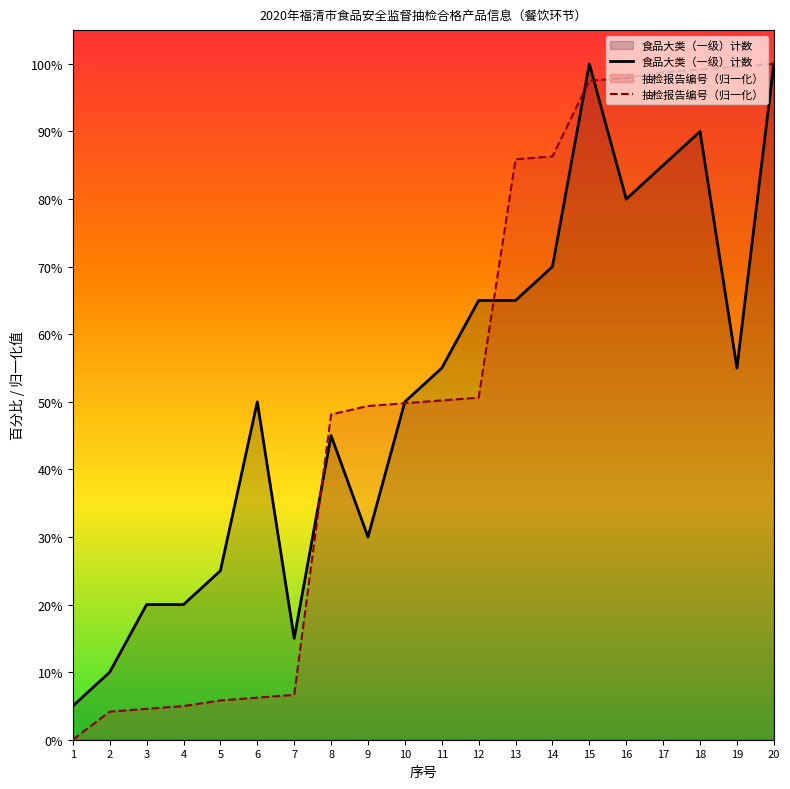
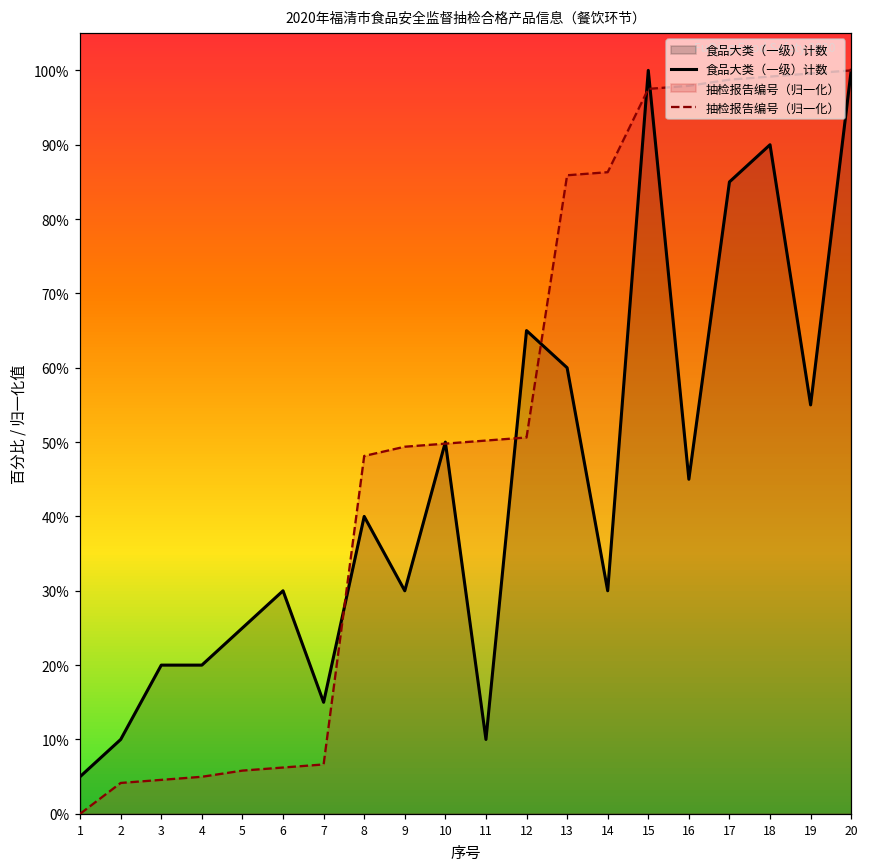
食品大类（一级）计数, 6: 50% -> 30%
食品大类（一级）计数, 8: 45% -> 40%
食品大类（一级）计数, 11: 55% -> 10%
食品大类（一级）计数, 13: 65% -> 60%
食品大类（一级）计数, 14: 70% -> 30%
食品大类（一级）计数, 16: 80% -> 45%
